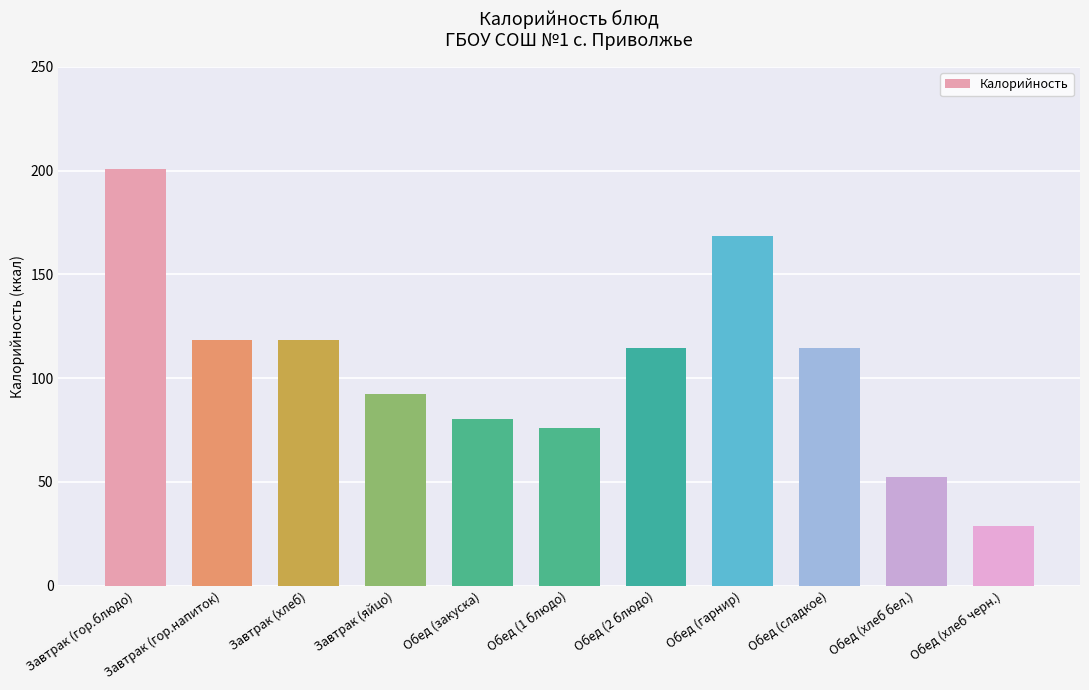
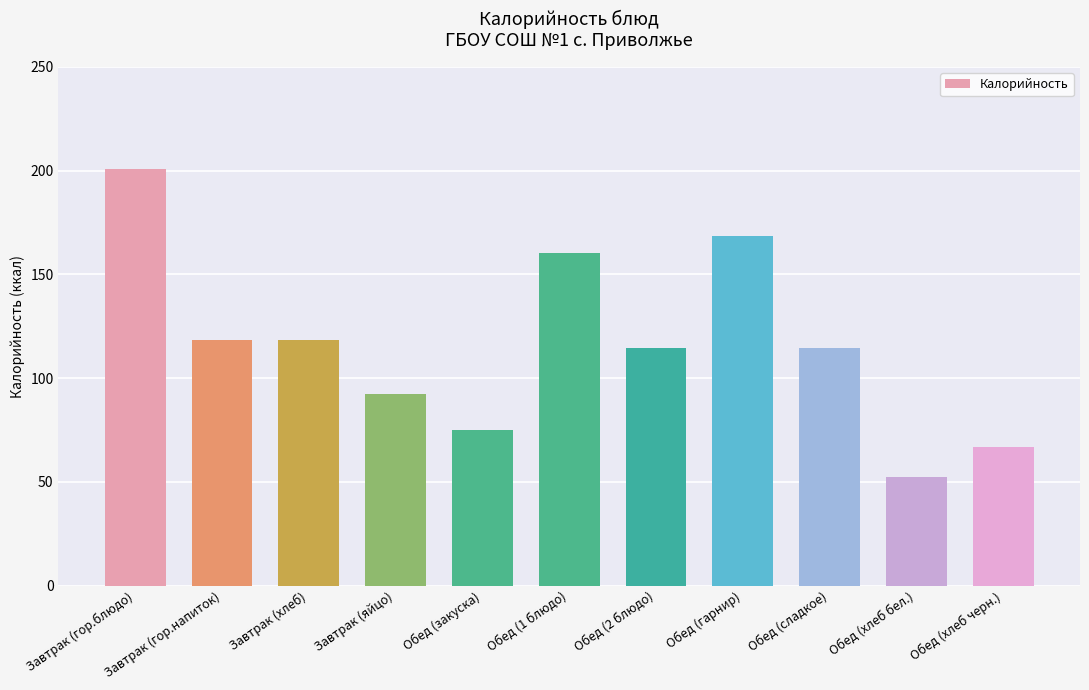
Обед (закуска): 80 -> 75
Обед (1 блюдо): 76 -> 160
Обед (хлеб черн.): 29 -> 67
